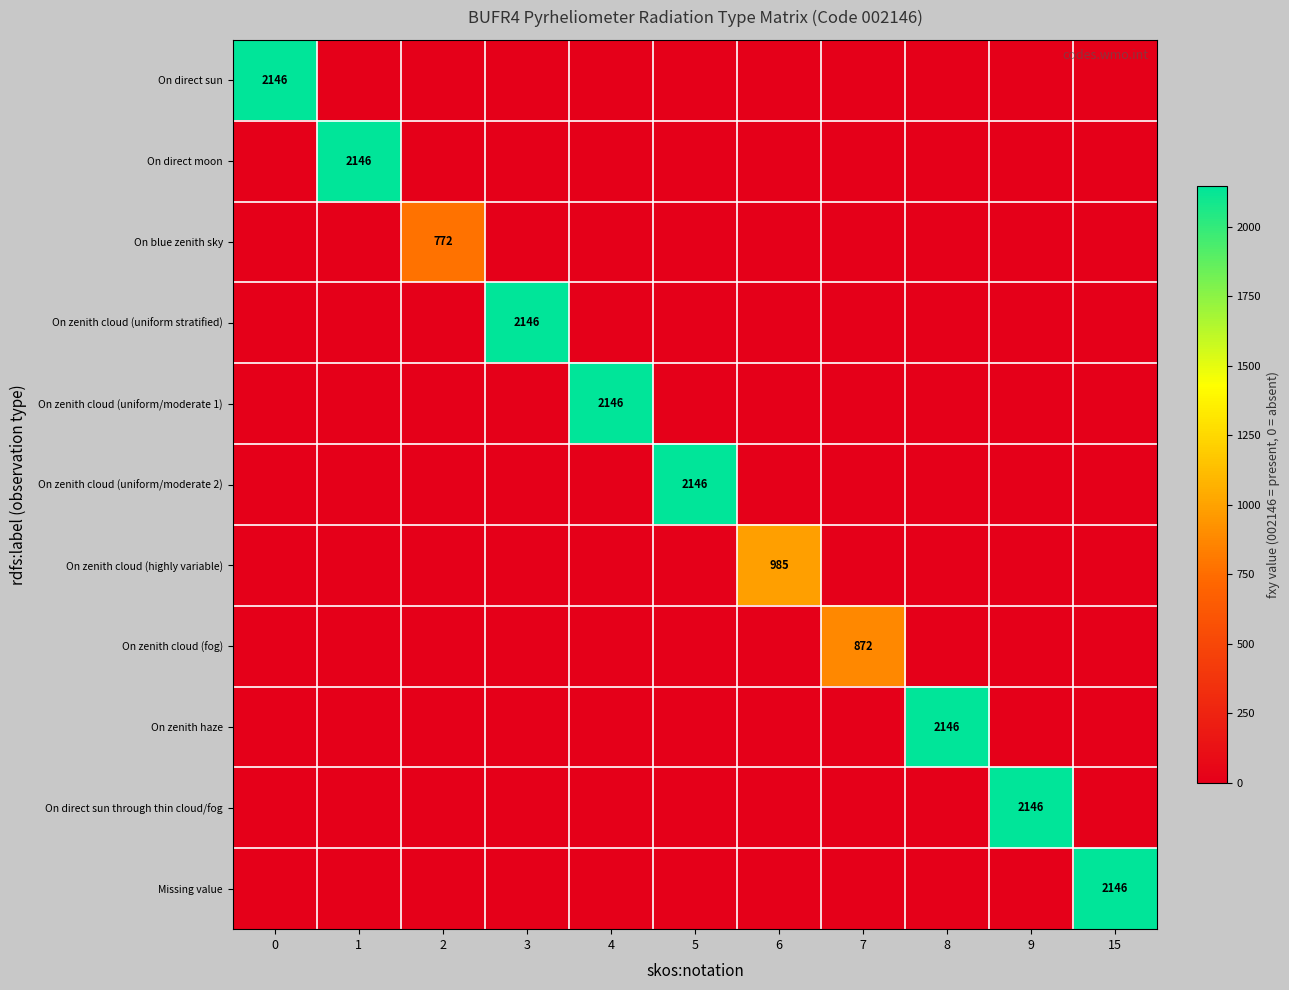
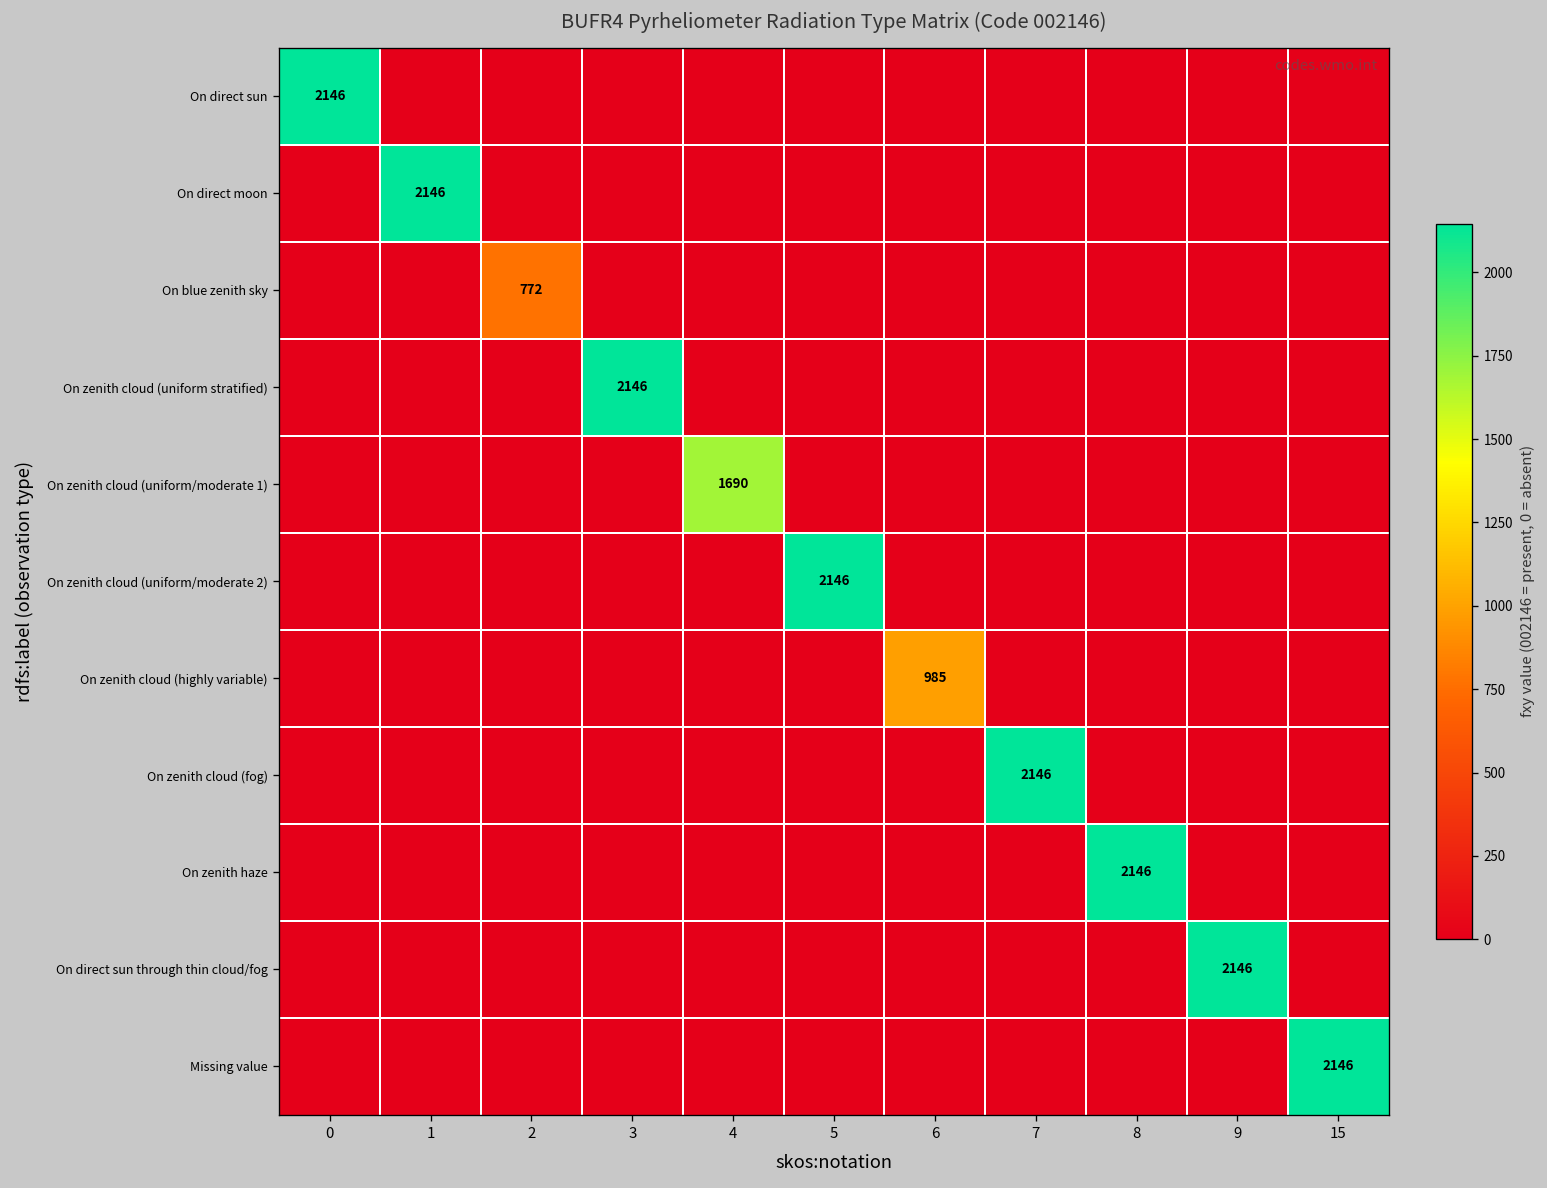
On zenith cloud (uniform/moderate 1), 4: 2146 -> 1690
On zenith cloud (fog), 7: 872 -> 2146
